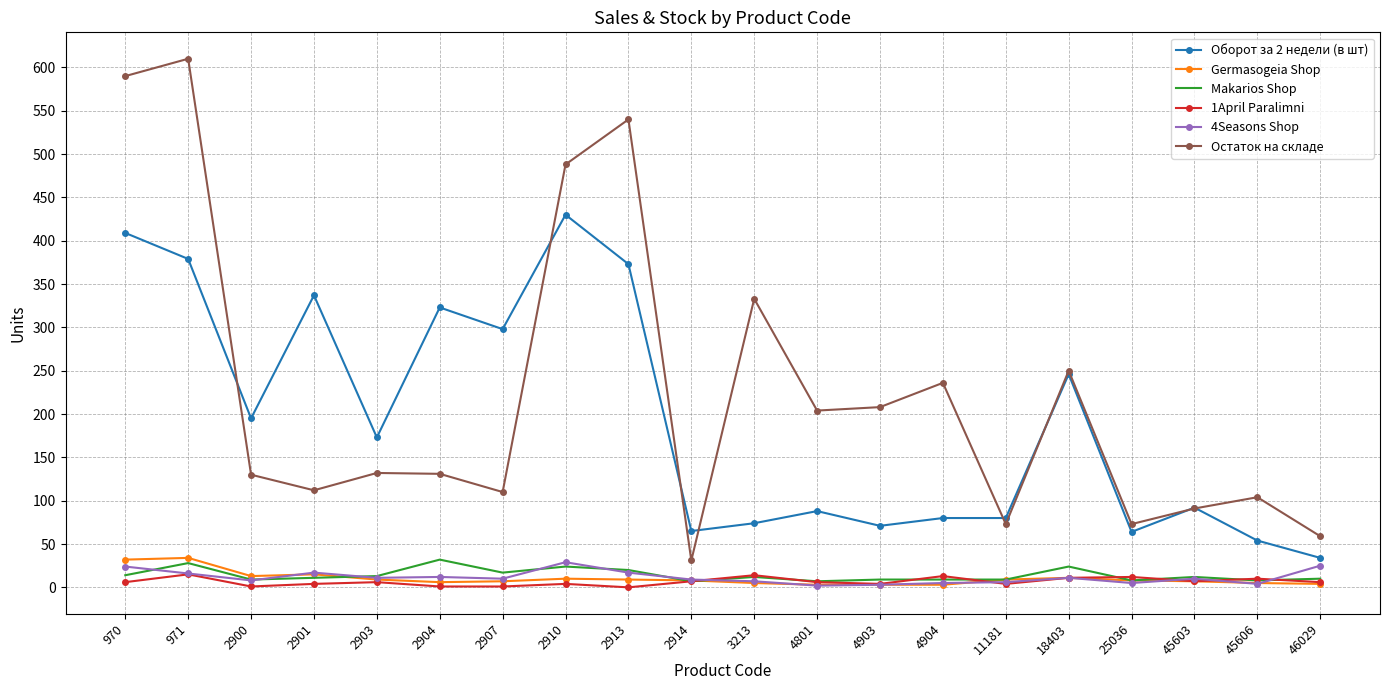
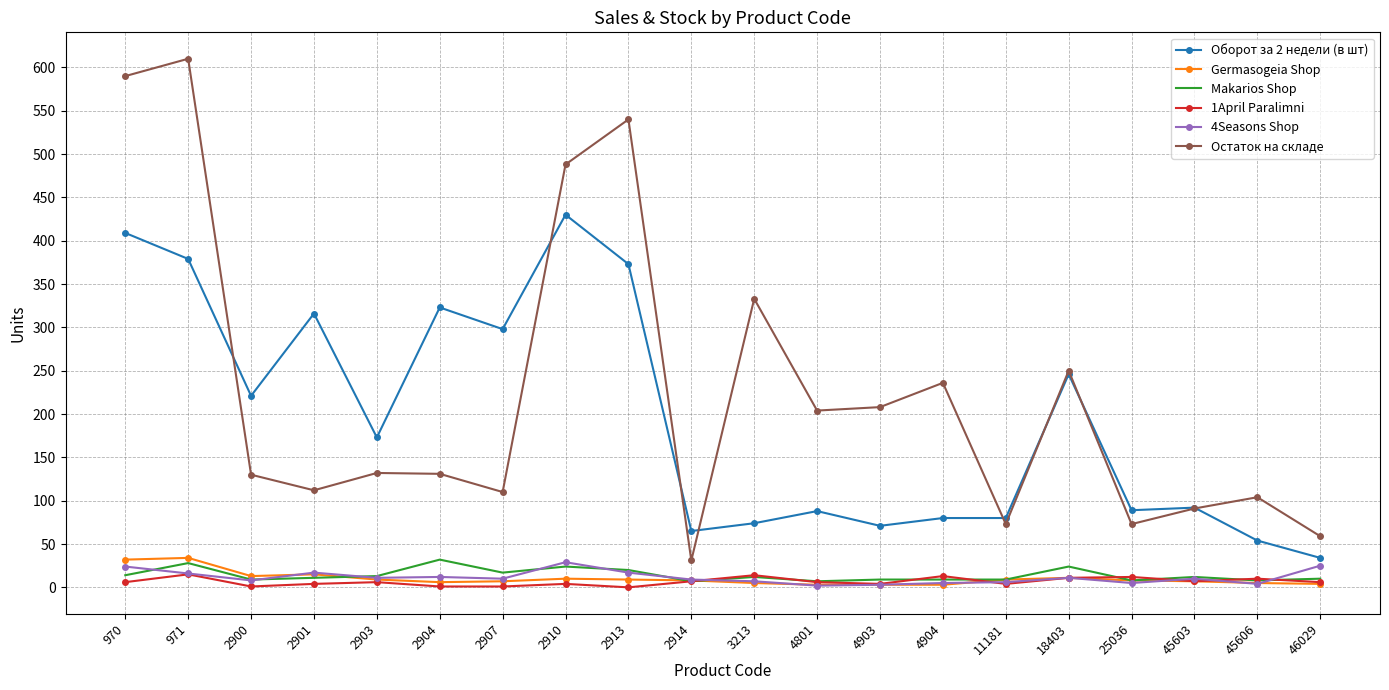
Оборот за 2 недели (в шт), 2900: 200 -> 220
Оборот за 2 недели (в шт), 2901: 340 -> 320
Оборот за 2 недели (в шт), 25036: 60 -> 90
